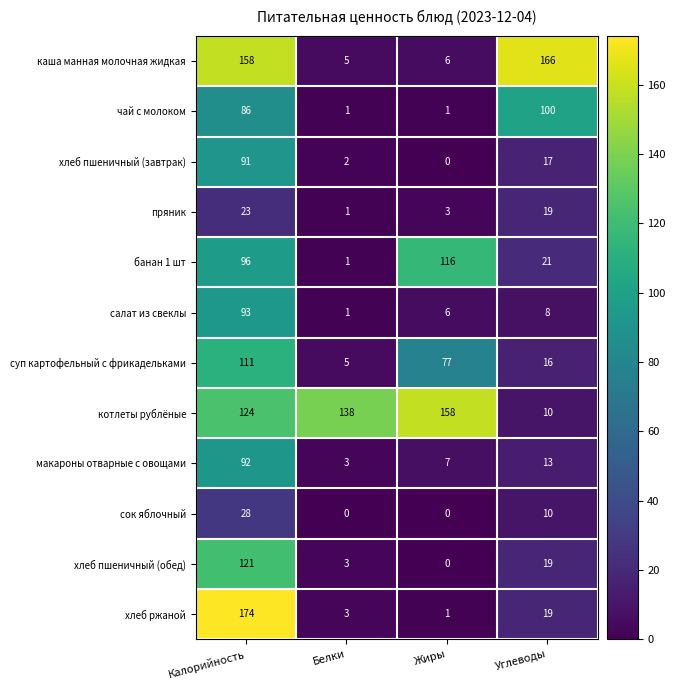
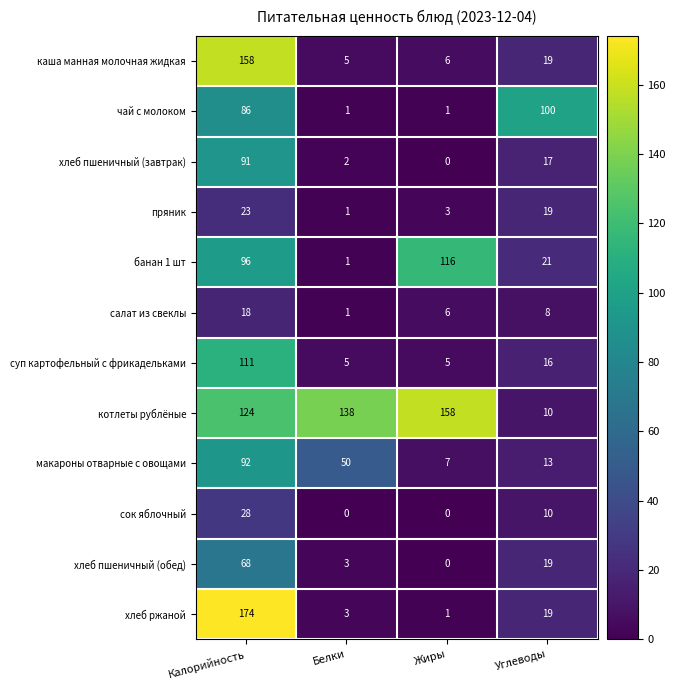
каша манная молочная жидкая, Углеводы: 166 -> 19
салат из свеклы, Калорийность: 93 -> 18
суп картофельный с фрикадельками, Жиры: 77 -> 5
макароны отварные с овощами, Белки: 3 -> 50
хлеб пшеничный (обед), Калорийность: 121 -> 68
